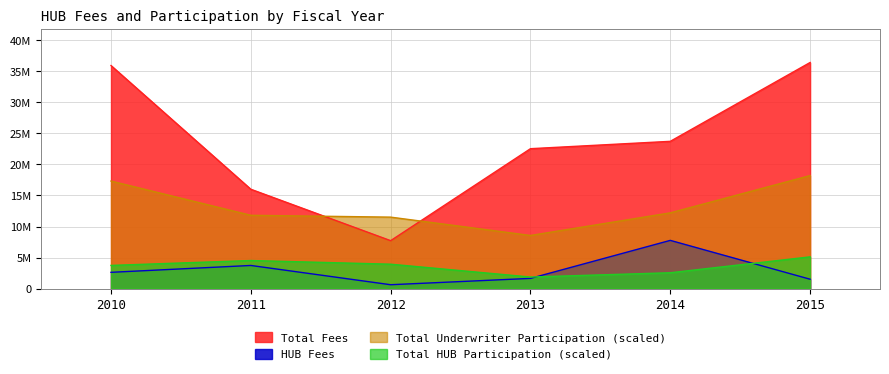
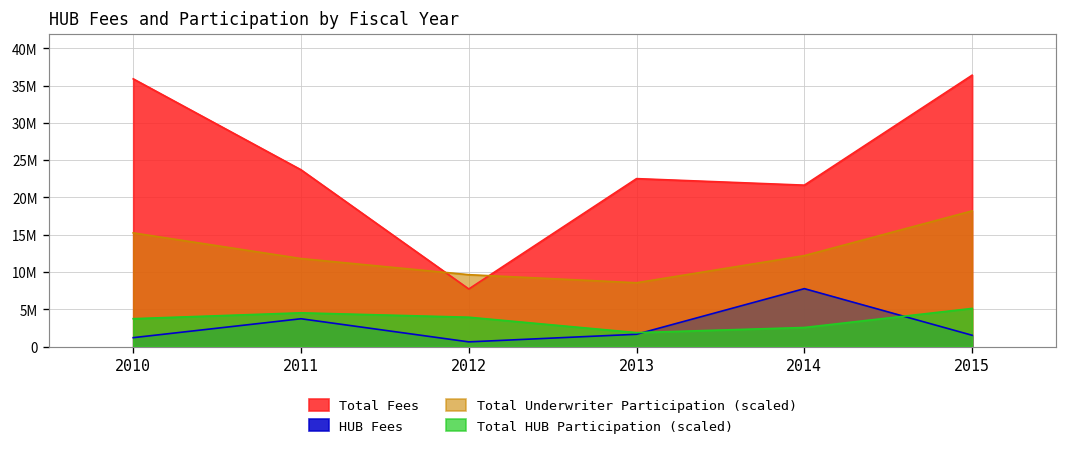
HUB Fees, 2010: 3000000 -> 1000000
Total Underwriter Participation (scaled), 2010: 17000000 -> 15000000
Total Fees, 2011: 16000000 -> 24000000
Total Underwriter Participation (scaled), 2012: 12000000 -> 10000000
Total Fees, 2014: 24000000 -> 22000000
